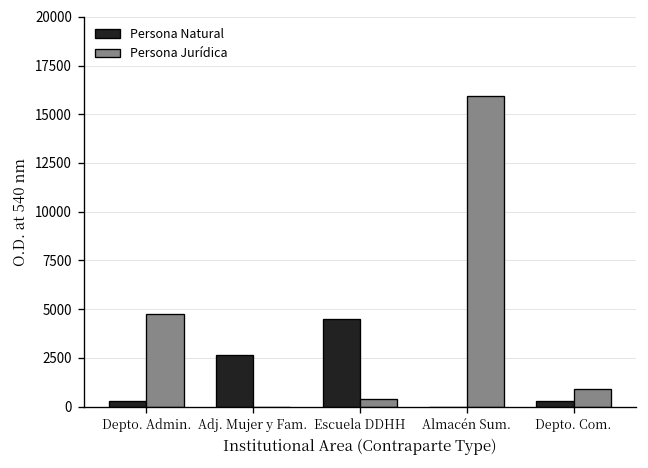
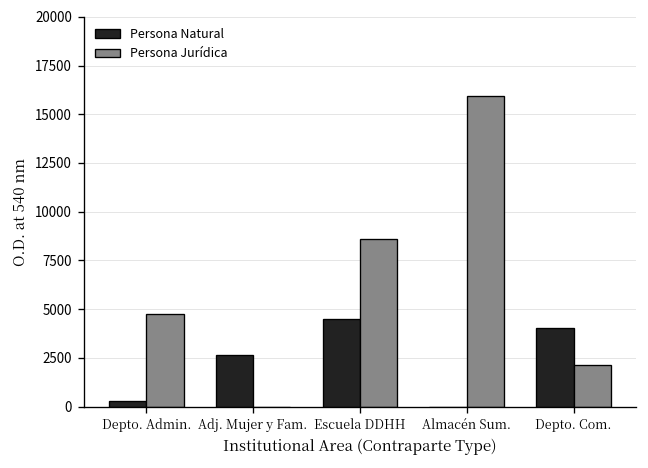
Persona Jurídica, Escuela DDHH: 400 -> 8600
Persona Natural, Depto. Com.: 300 -> 4100
Persona Jurídica, Depto. Com.: 900 -> 2100
